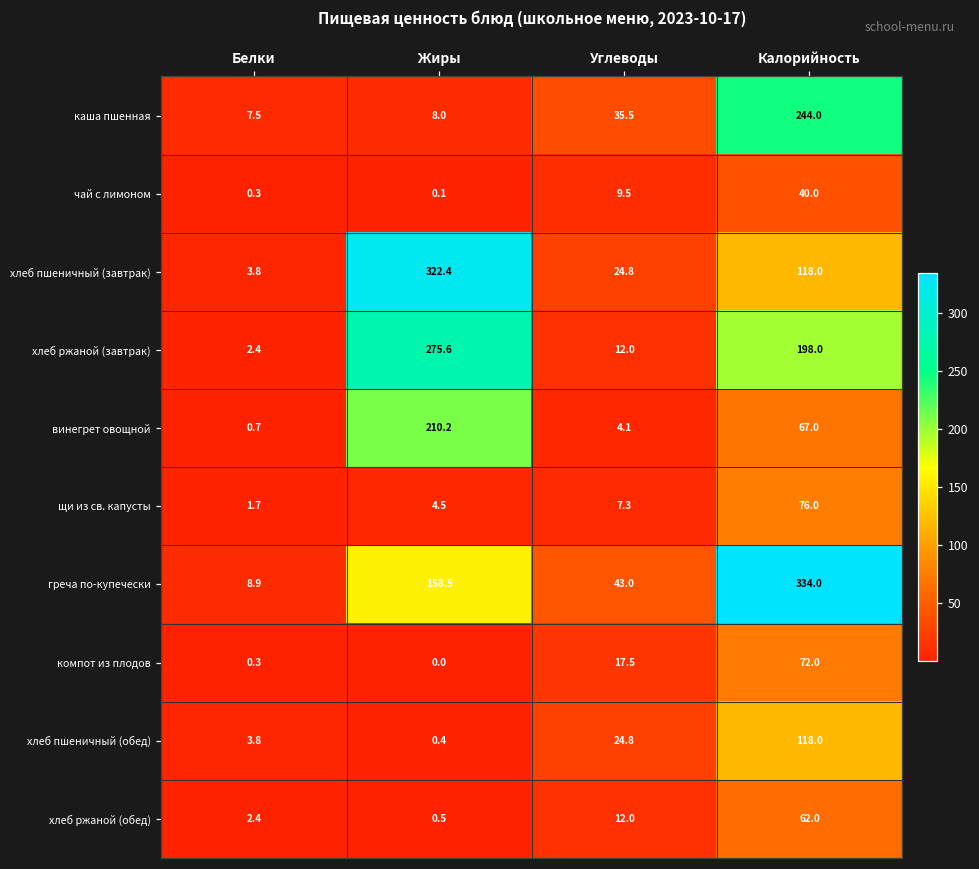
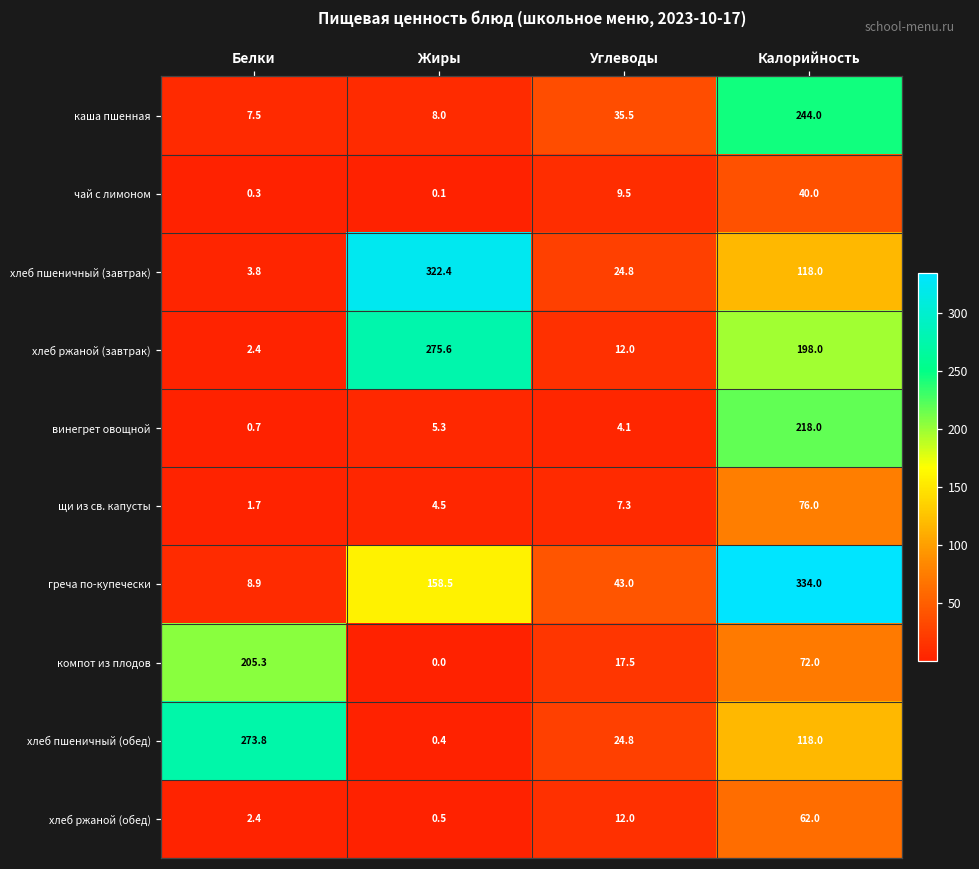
винегрет овощной, Жиры: 210.2 -> 5.3
винегрет овощной, Калорийность: 67.0 -> 218.0
компот из плодов, Белки: 0.3 -> 205.3
хлеб пшеничный (обед), Белки: 3.8 -> 273.8
